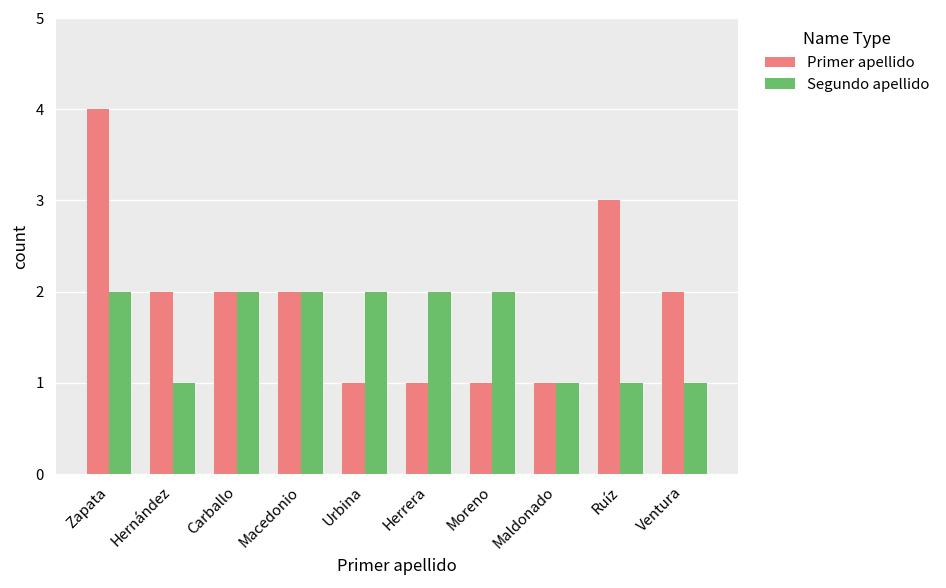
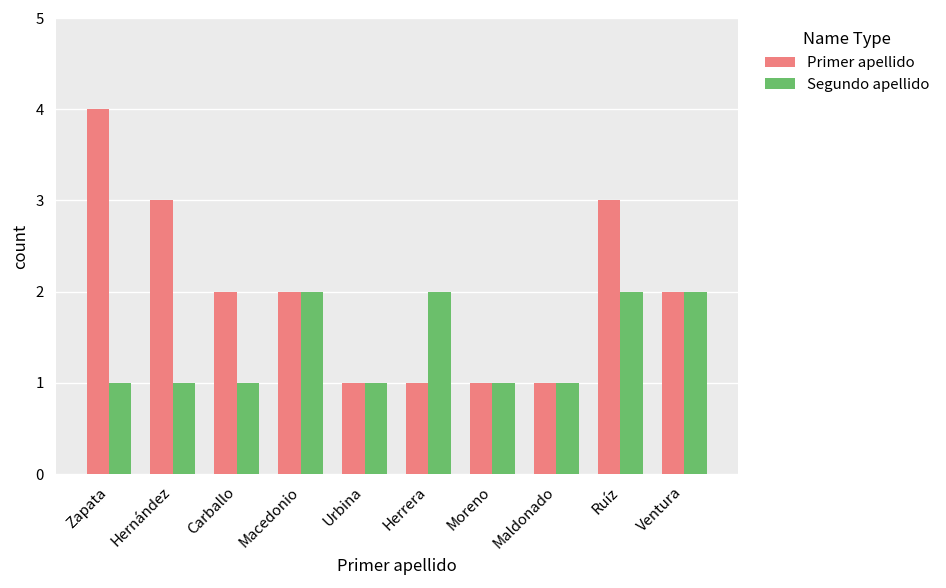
Segundo apellido, Zapata: 2 -> 1
Primer apellido, Hernández: 2 -> 3
Segundo apellido, Carballo: 2 -> 1
Segundo apellido, Urbina: 2 -> 1
Segundo apellido, Moreno: 2 -> 1
Segundo apellido, Ruíz: 1 -> 2
Segundo apellido, Ventura: 1 -> 2
